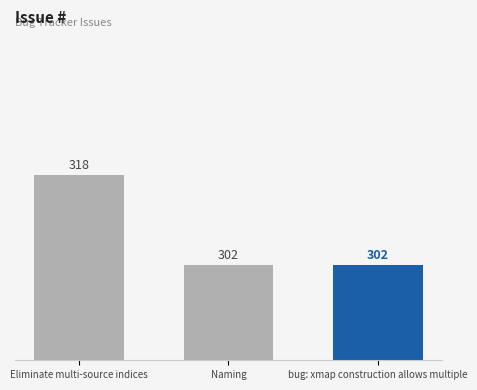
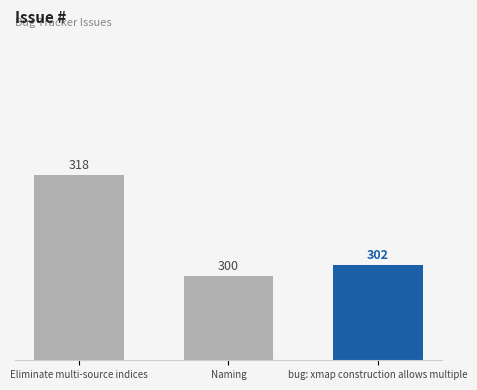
Naming: 302 -> 300
